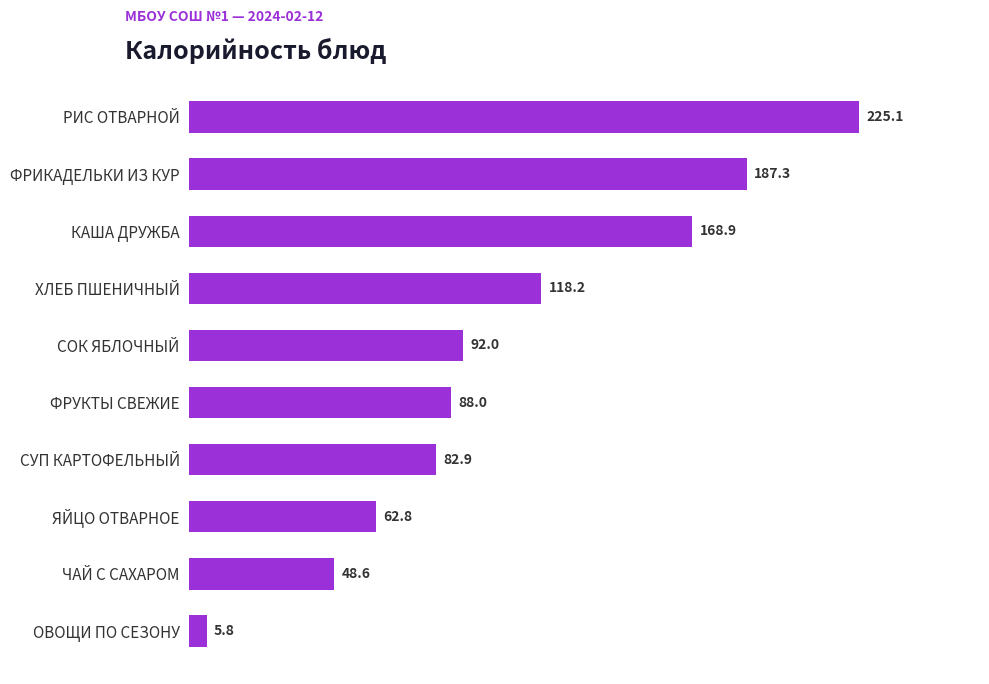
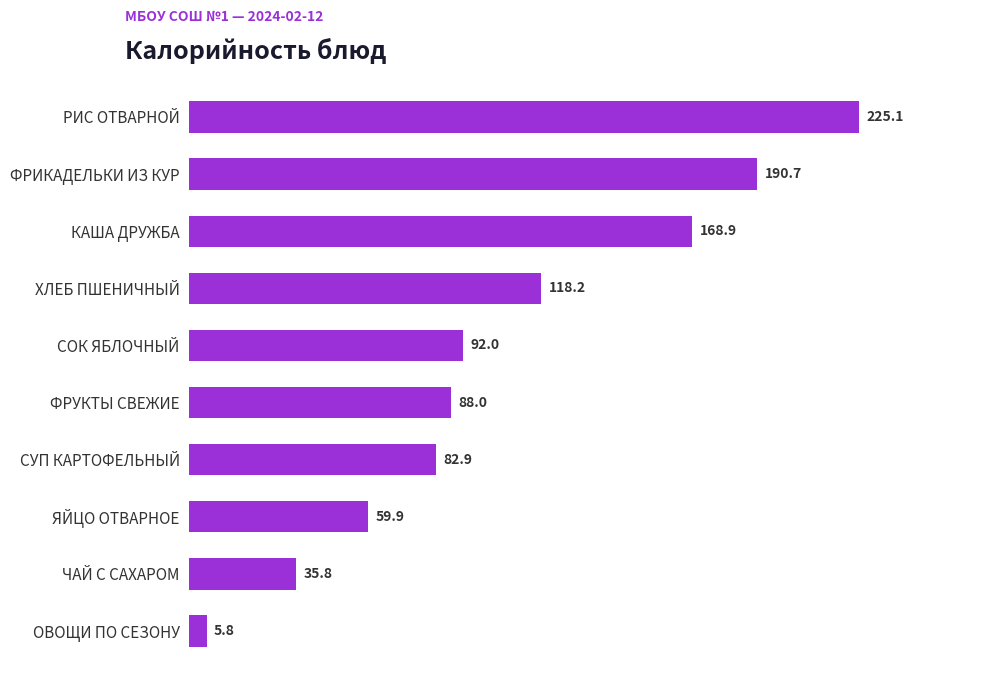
ФРИКАДЕЛЬКИ ИЗ КУР: 187.3 -> 190.7
ЯЙЦО ОТВАРНОЕ: 62.8 -> 59.9
ЧАЙ С САХАРОМ: 48.6 -> 35.8
